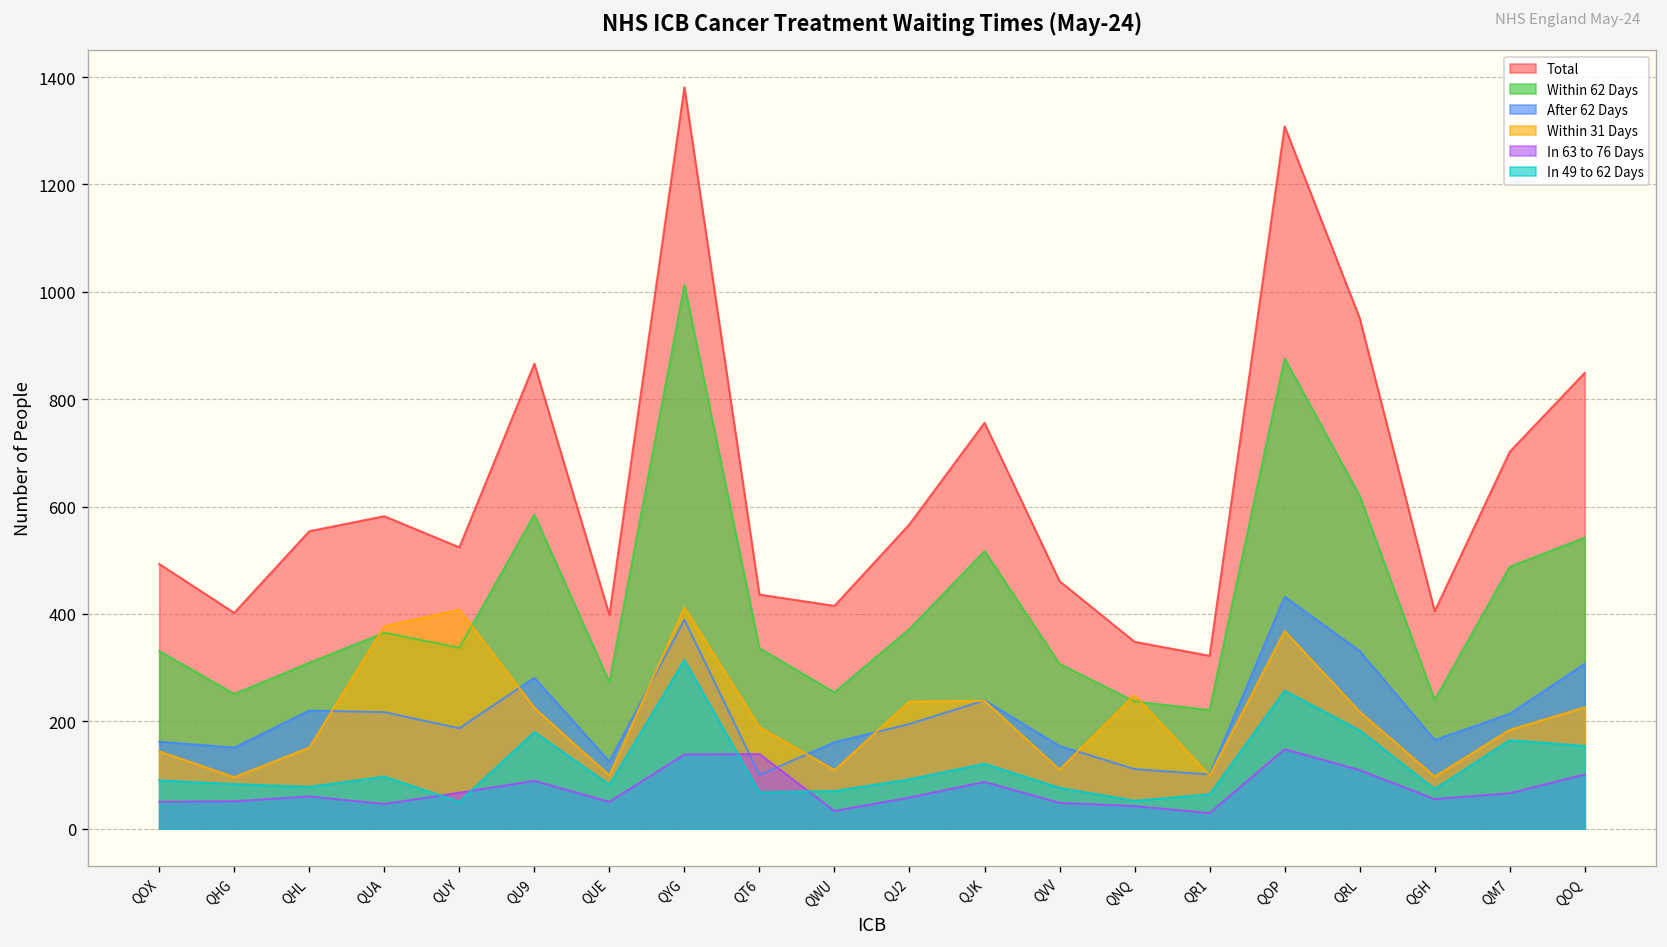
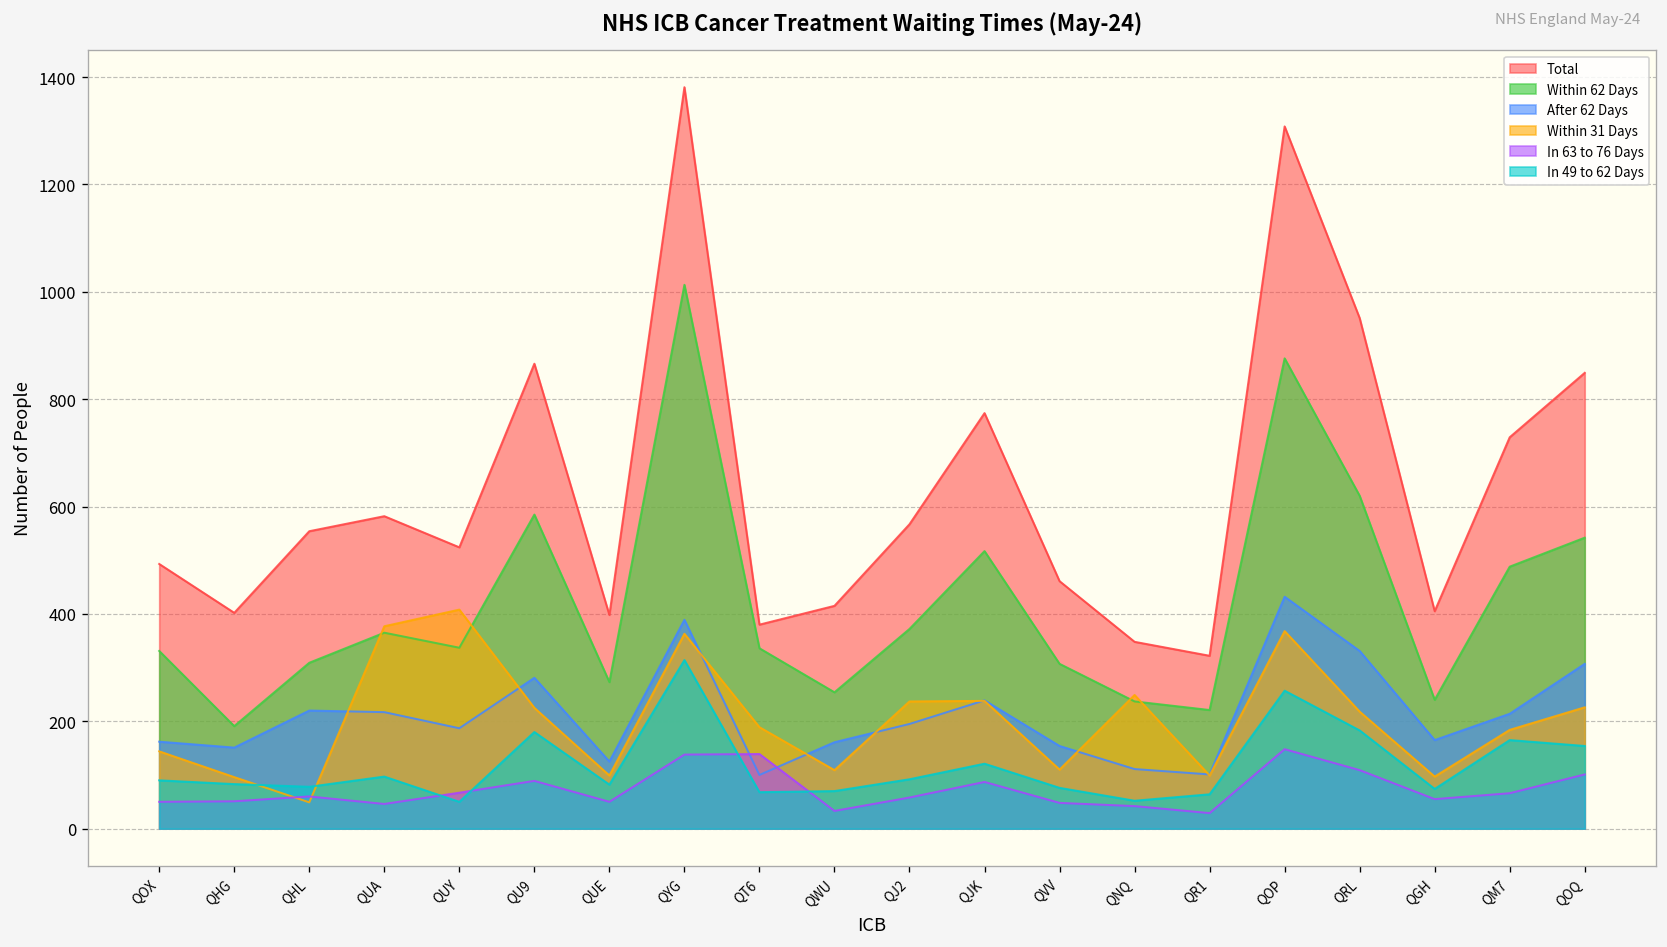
Within 62 Days, QHG: 250 -> 190
Within 31 Days, QHL: 150 -> 50
Within 31 Days, QYG: 410 -> 360
Total, QT6: 440 -> 380
Total, QJK: 760 -> 770
Total, QM7: 700 -> 730
